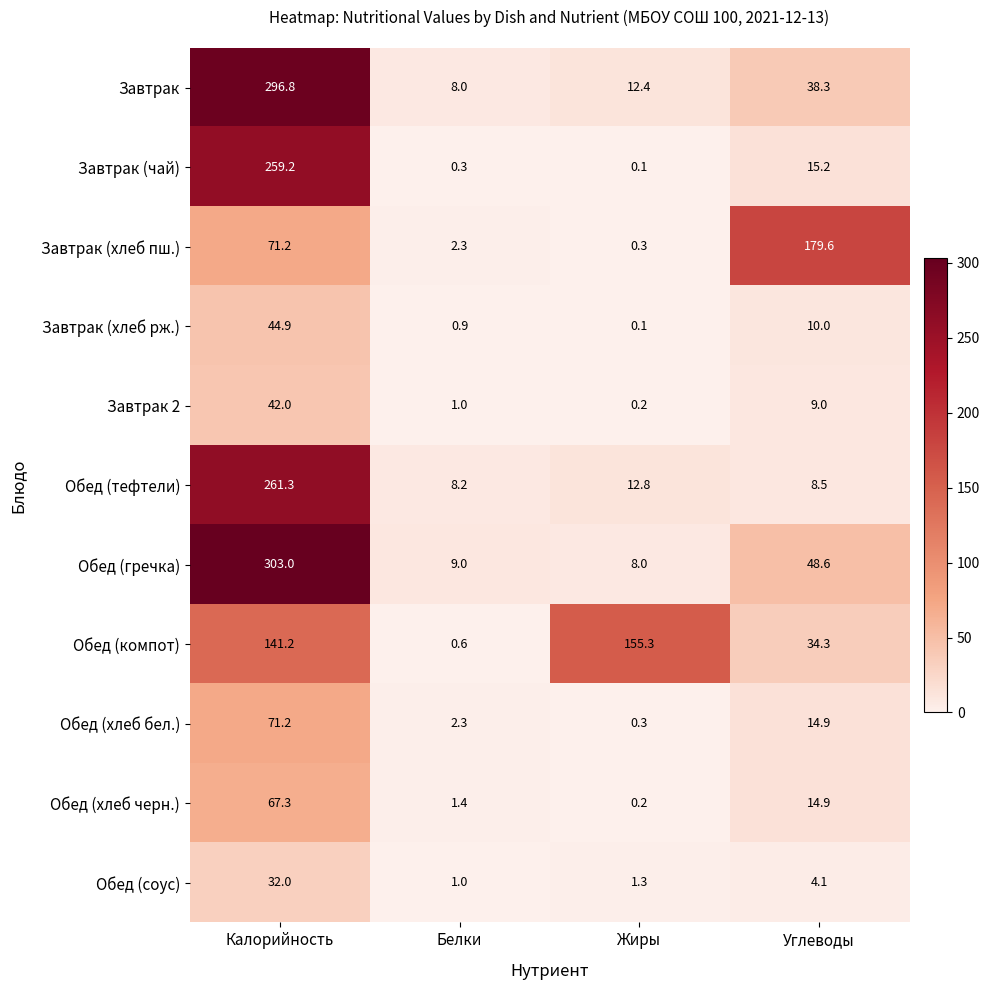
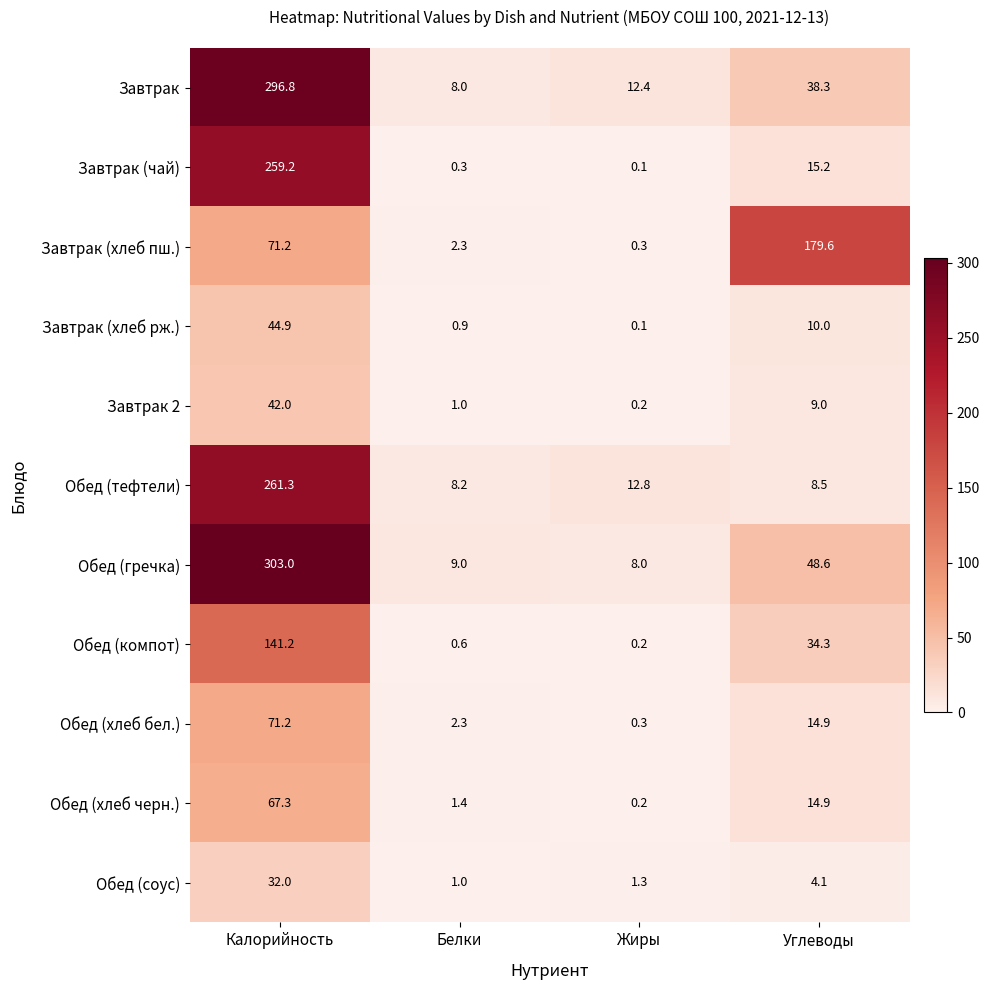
Обед (компот), Жиры: 155.3 -> 0.2
